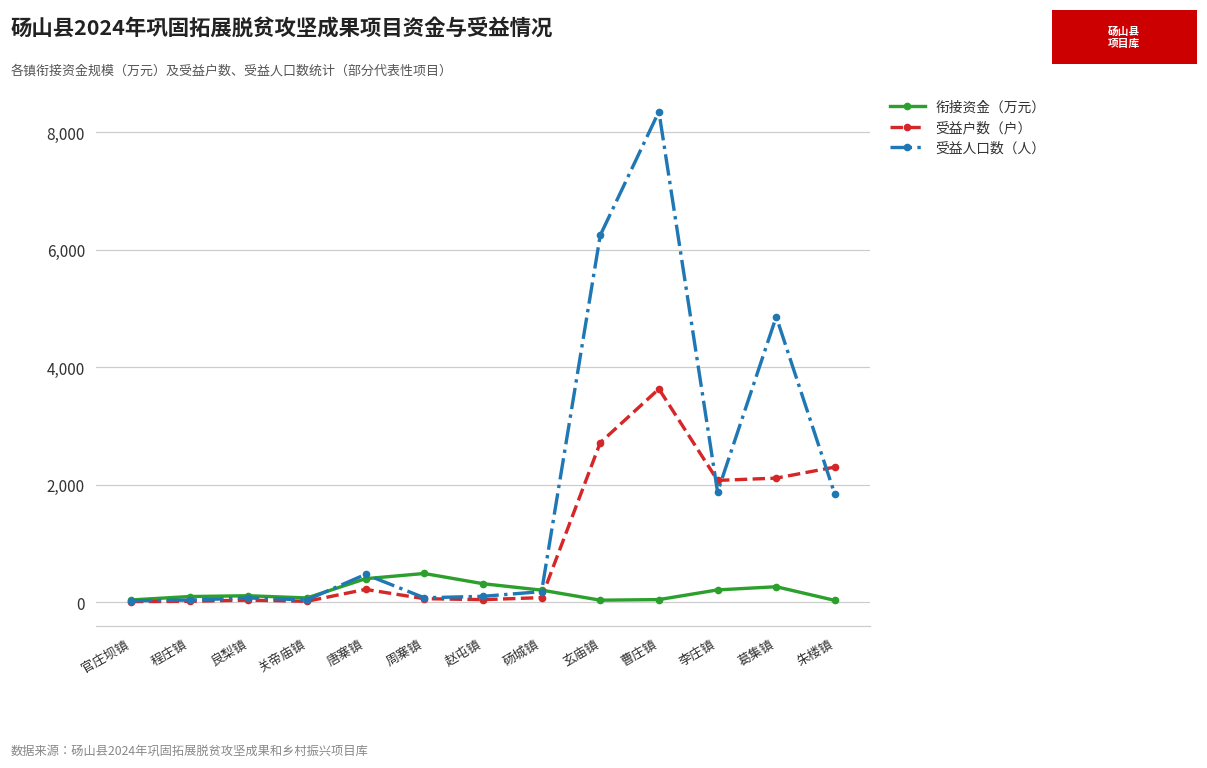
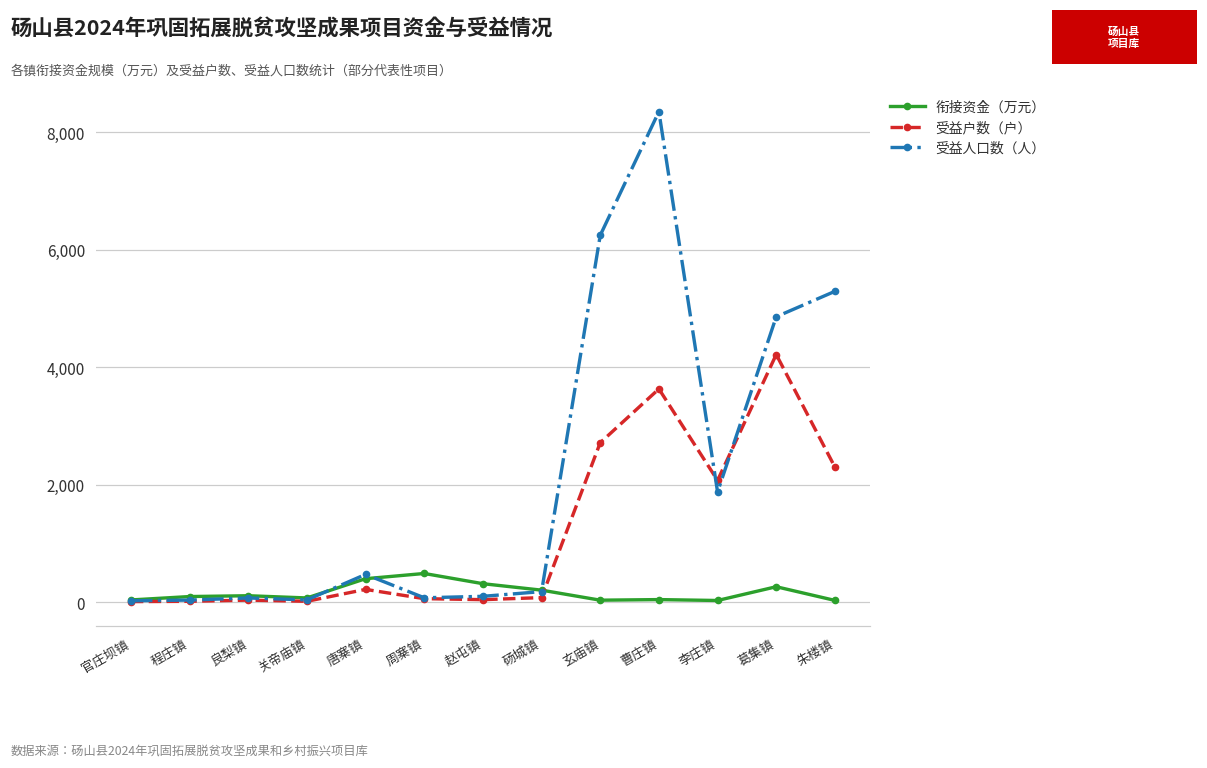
衔接资金（万元）, 李庄镇: 200 -> 0
受益户数（户）, 葛集镇: 2,100 -> 4,200
受益人口数（人）, 朱楼镇: 1,800 -> 5,300
